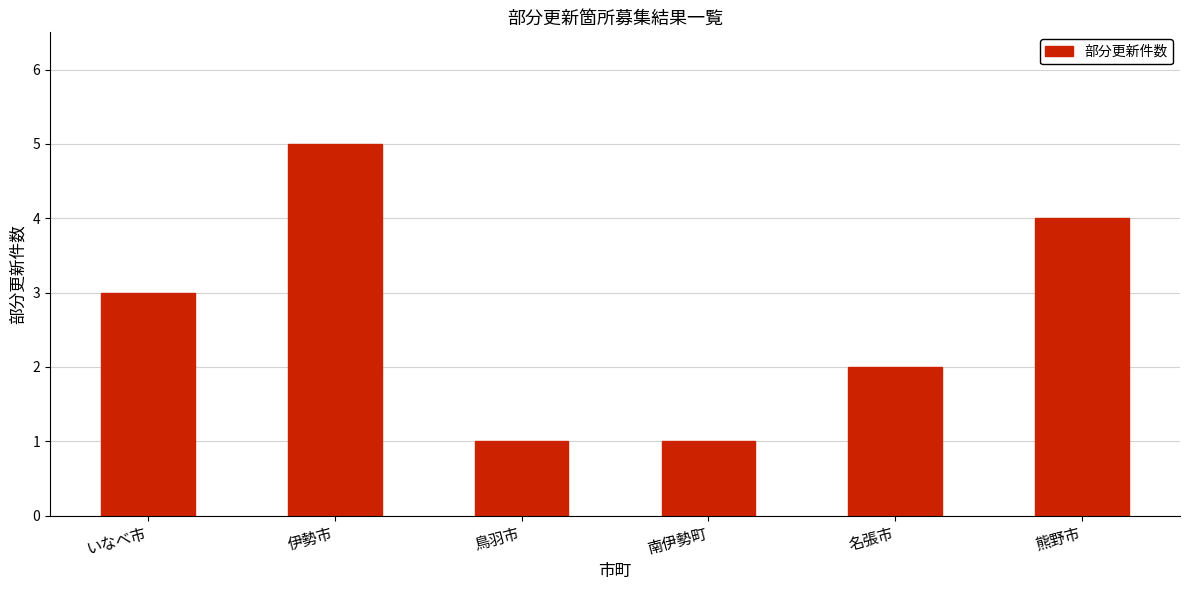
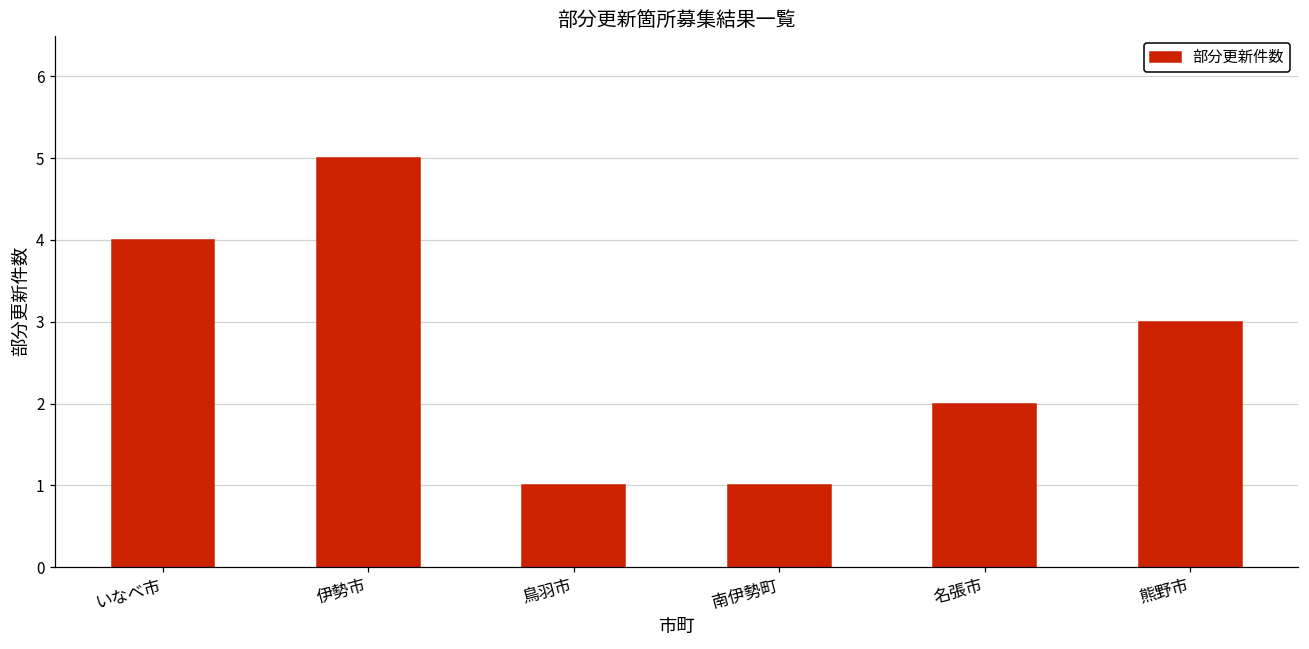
いなべ市: 3 -> 4
熊野市: 4 -> 3
